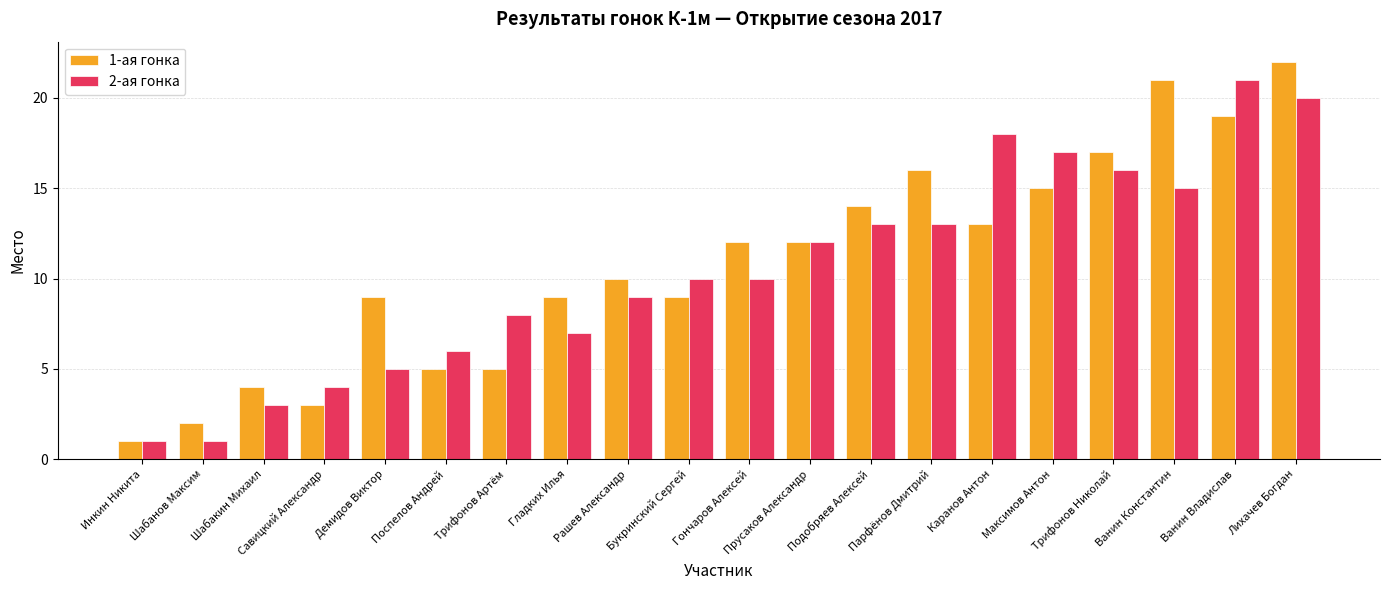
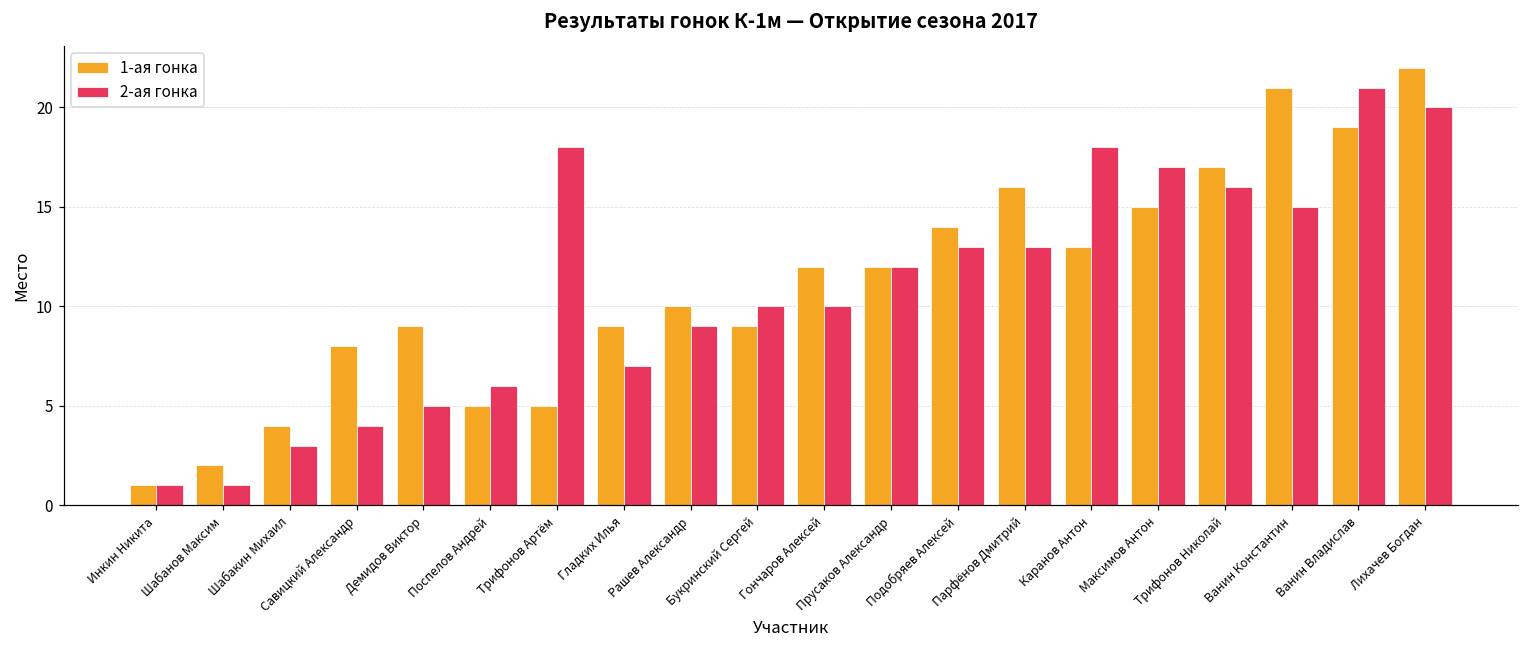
1-ая гонка, Савицкий Александр: 3 -> 8
2-ая гонка, Трифонов Артём: 8 -> 18
